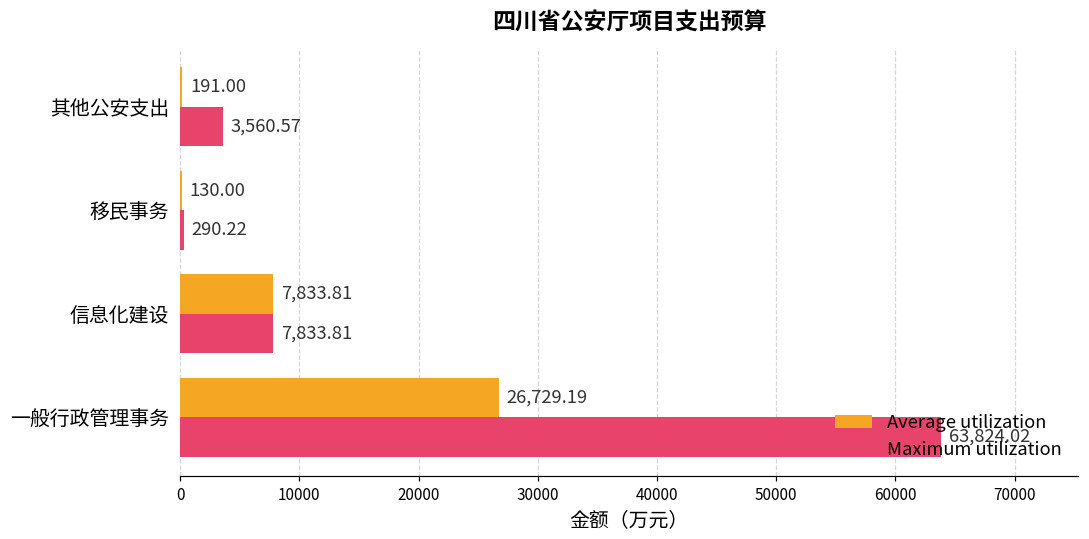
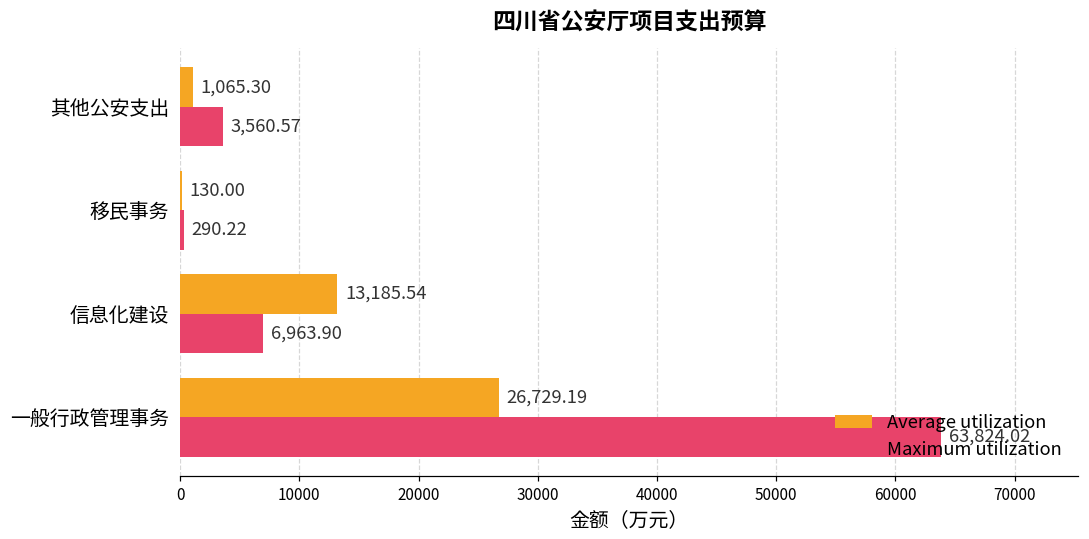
Average utilization, 其他公安支出: 191.00 -> 1,065.30
Average utilization, 信息化建设: 7,833.81 -> 13,185.54
Maximum utilization, 信息化建设: 7,833.81 -> 6,963.90
